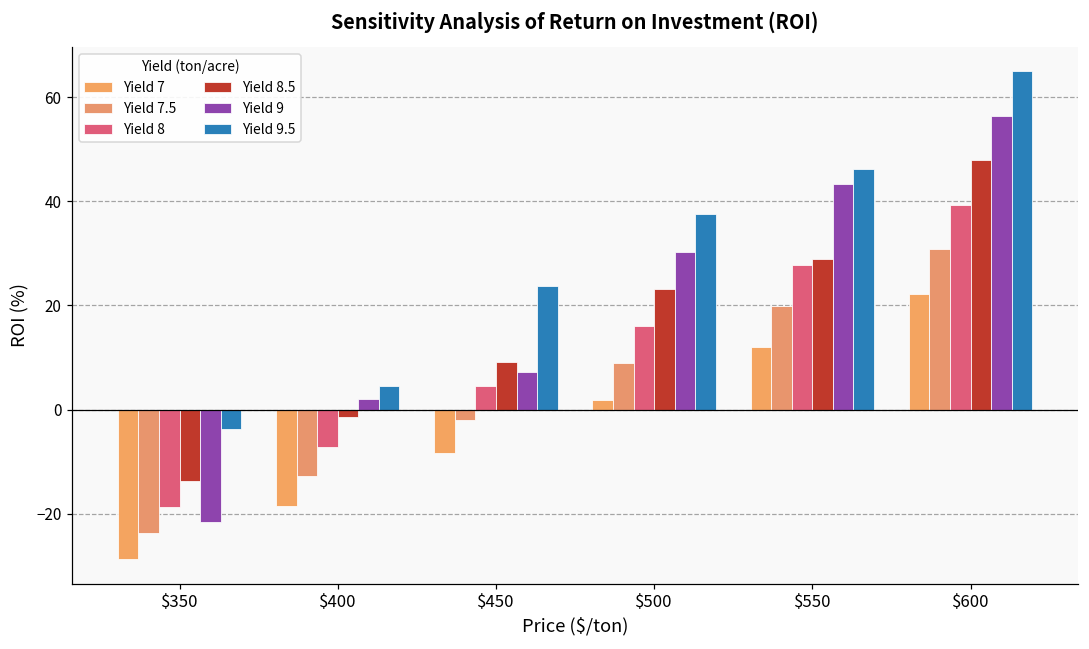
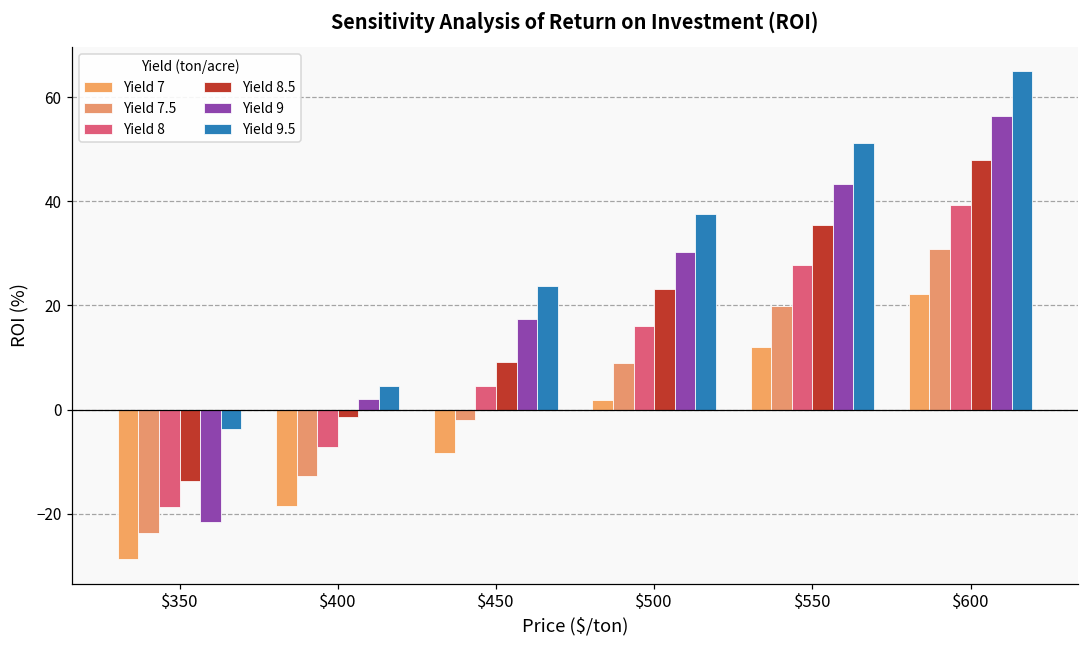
Yield 9, $450: 7 -> 17
Yield 8.5, $550: 29 -> 36
Yield 9.5, $550: 46 -> 51
